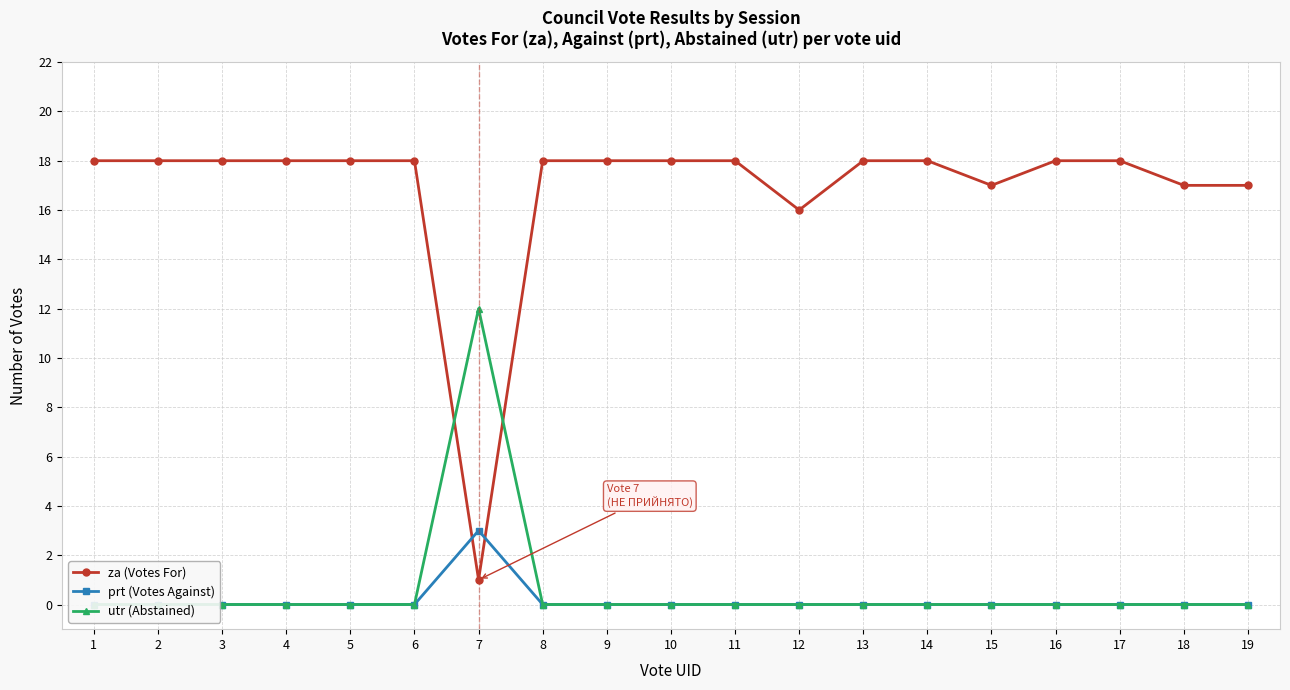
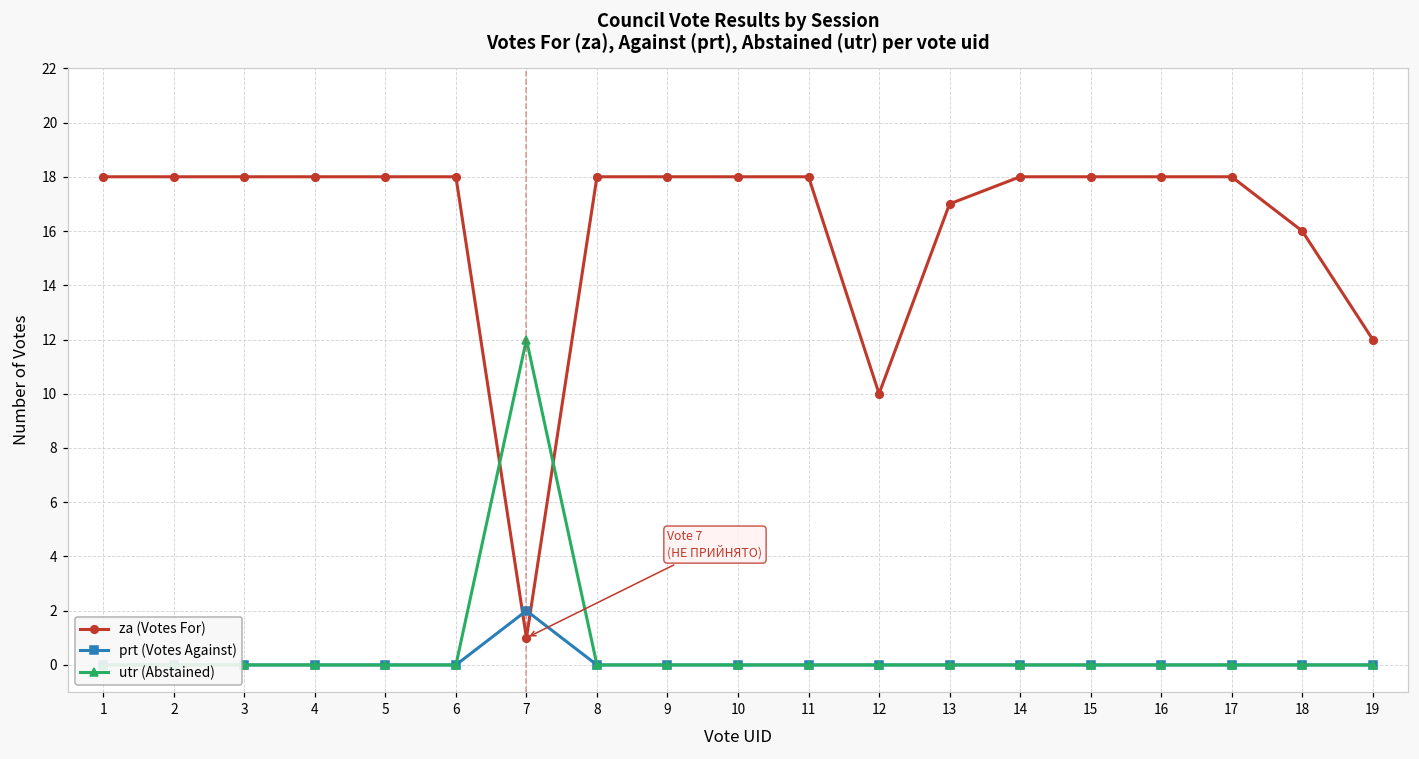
prt (Votes Against), 7: 3 -> 2
za (Votes For), 12: 16 -> 10
za (Votes For), 13: 18 -> 17
za (Votes For), 15: 17 -> 18
za (Votes For), 18: 17 -> 16
za (Votes For), 19: 17 -> 12
